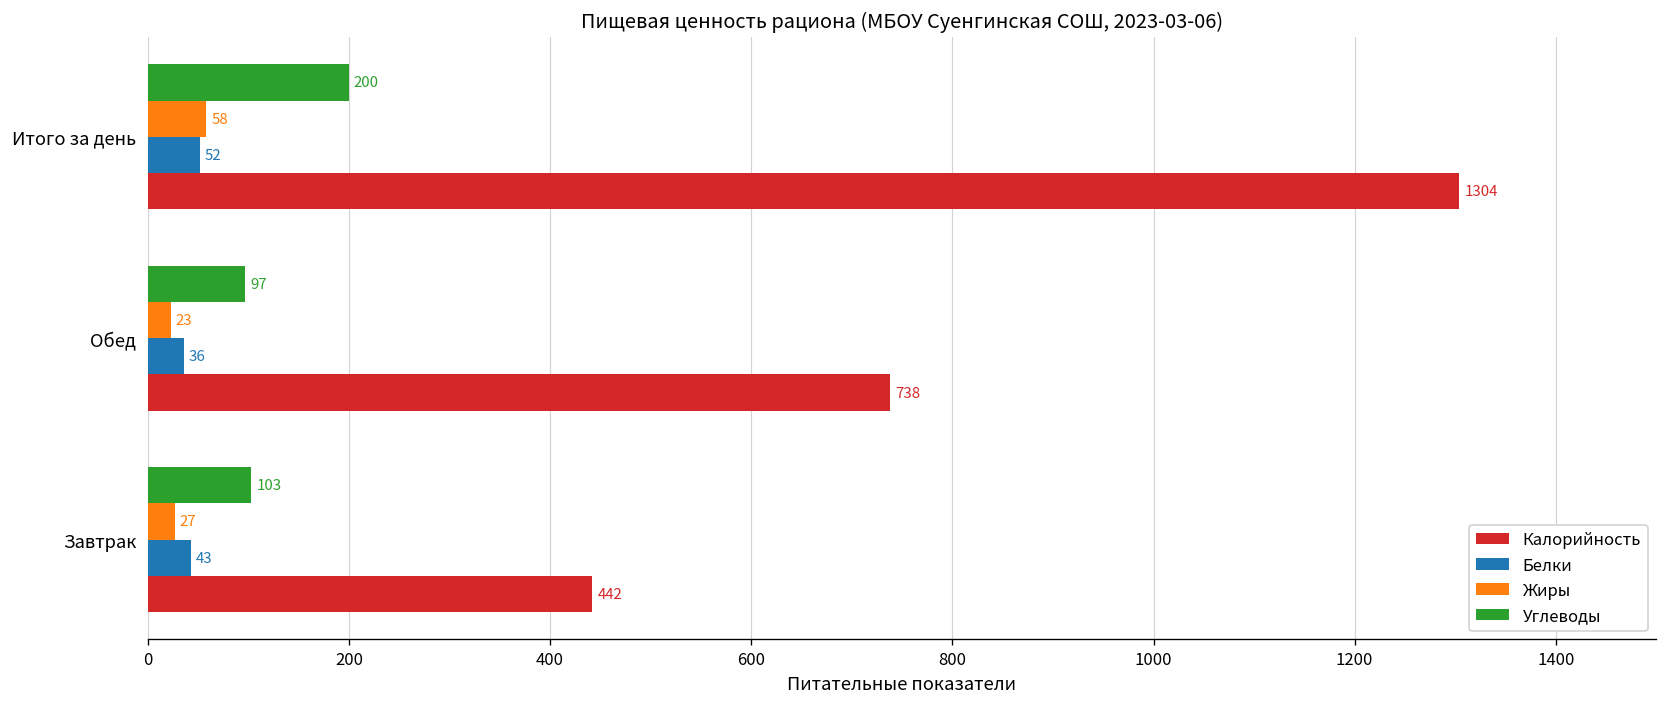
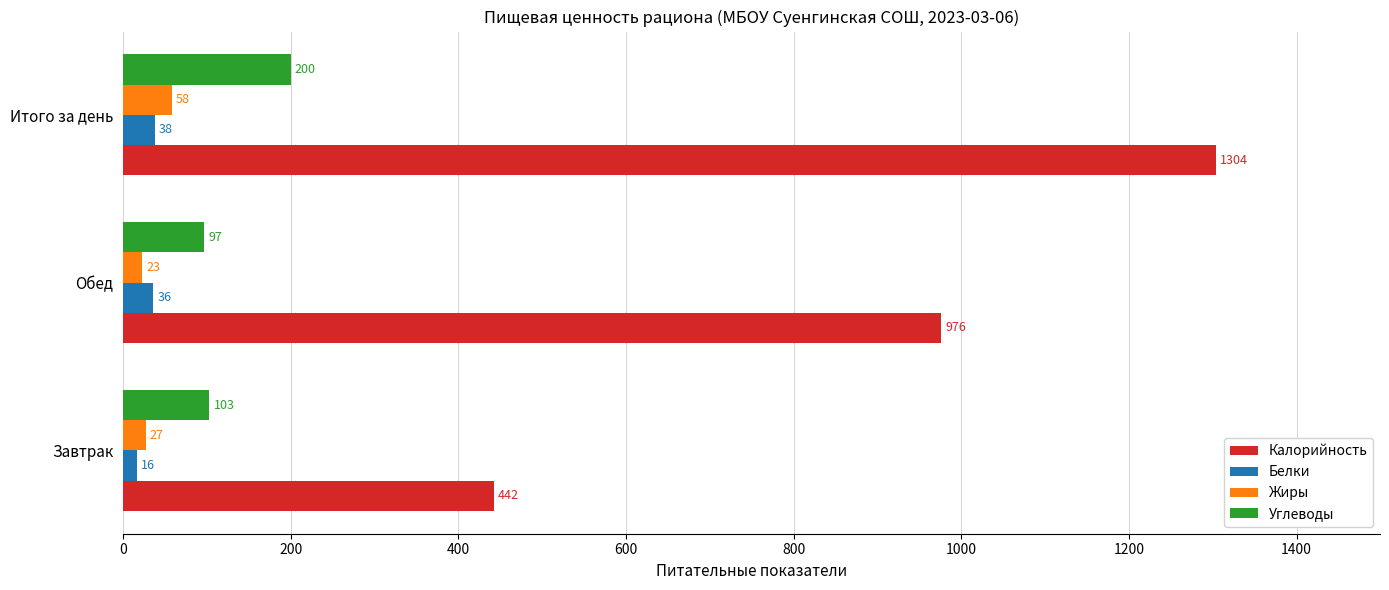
Белки, Итого за день: 52 -> 38
Калорийность, Обед: 738 -> 976
Белки, Завтрак: 43 -> 16
